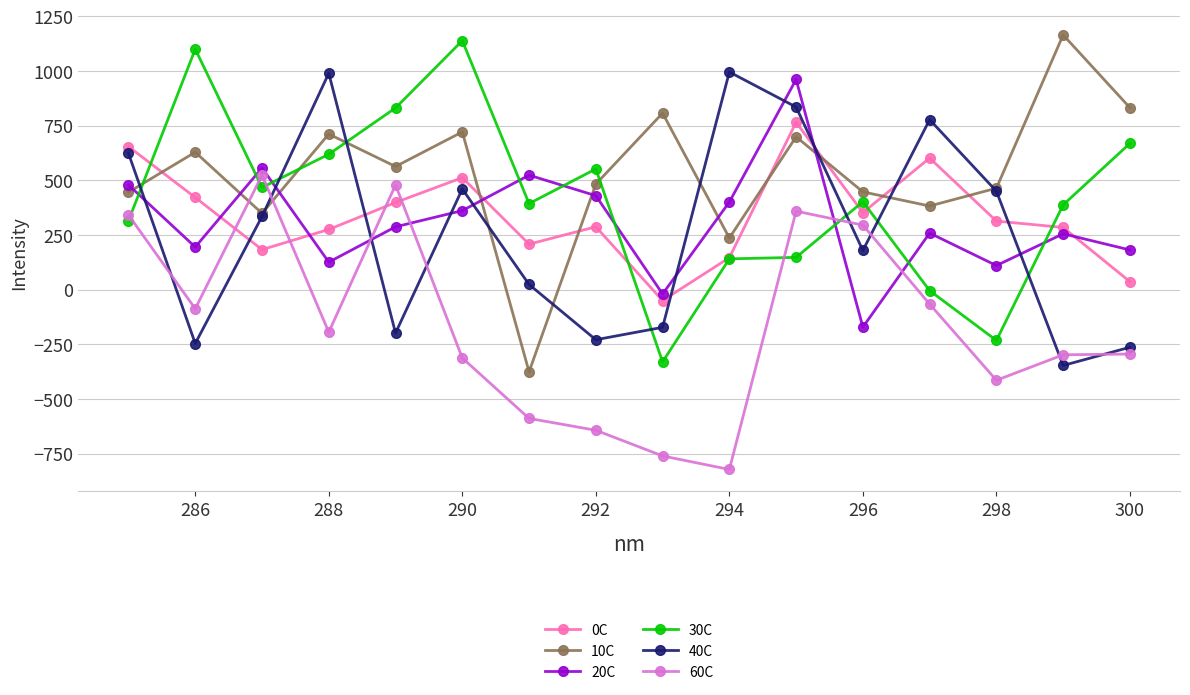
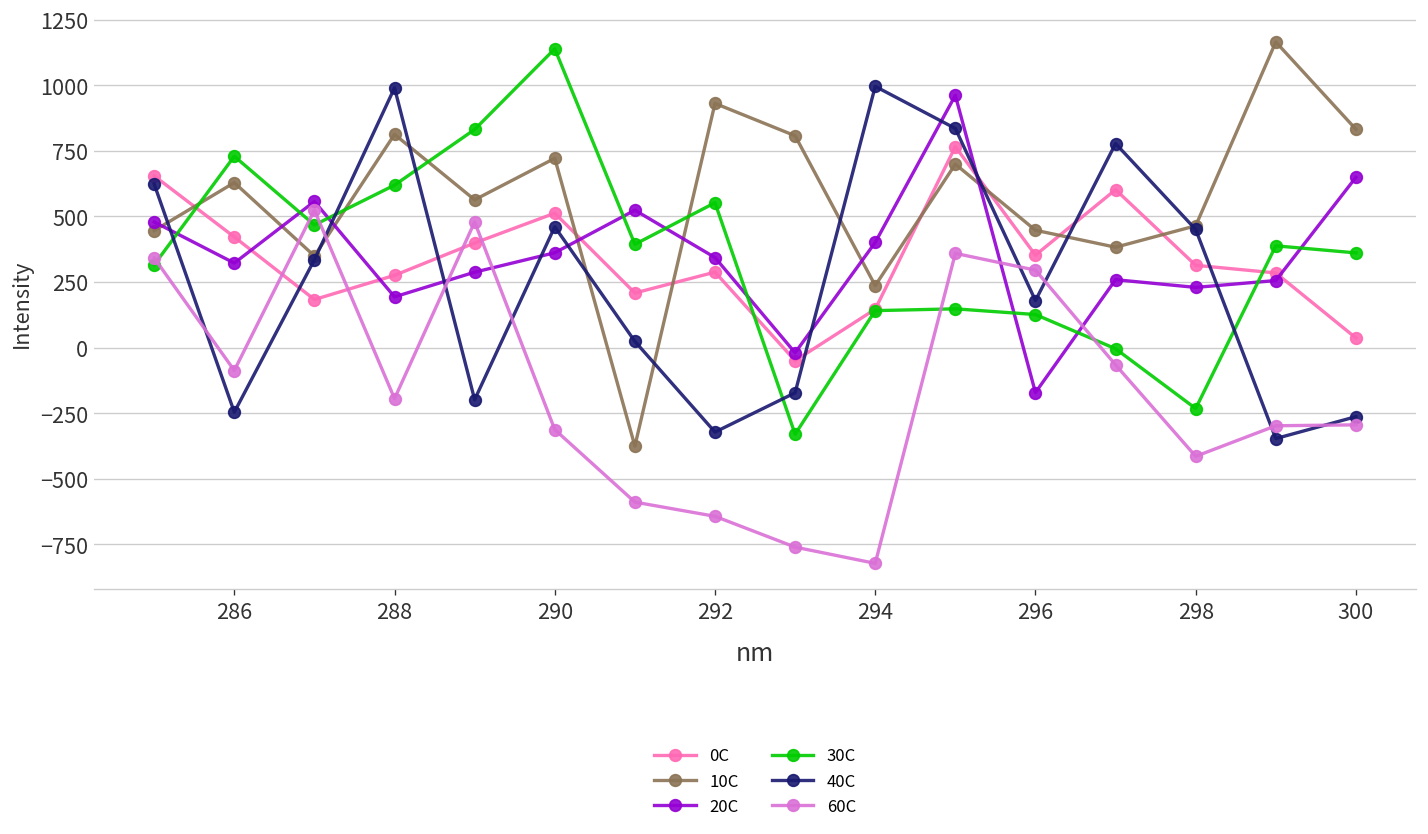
20C, 286: 200 -> 320
30C, 286: 1100 -> 730
10C, 288: 710 -> 810
20C, 288: 130 -> 190
10C, 292: 480 -> 930
20C, 292: 430 -> 340
40C, 292: -230 -> -320
30C, 296: 400 -> 130
20C, 298: 110 -> 230
20C, 300: 180 -> 650
30C, 300: 670 -> 360
